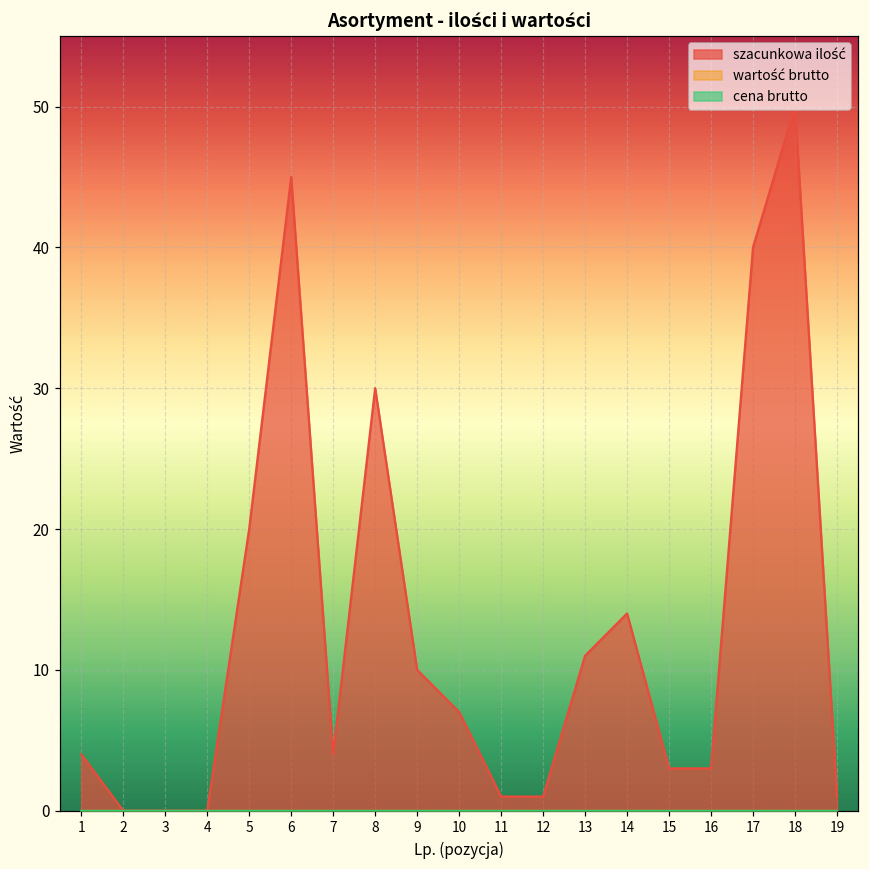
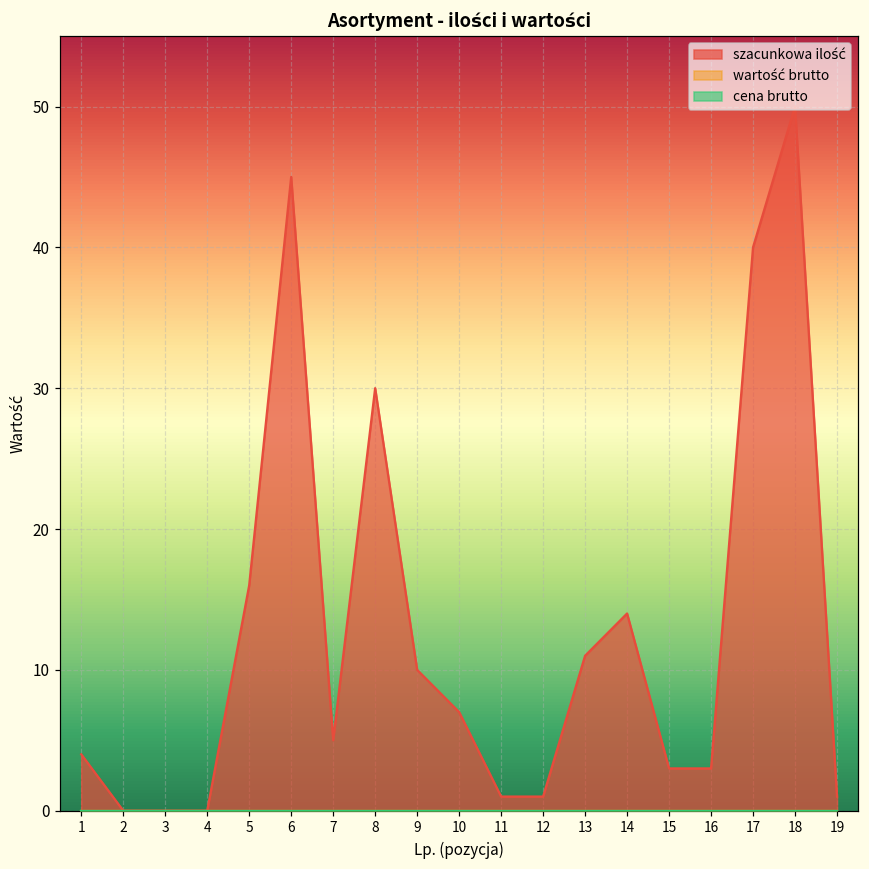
szacunkowa ilość, 5: 20 -> 16
szacunkowa ilość, 7: 4 -> 5
